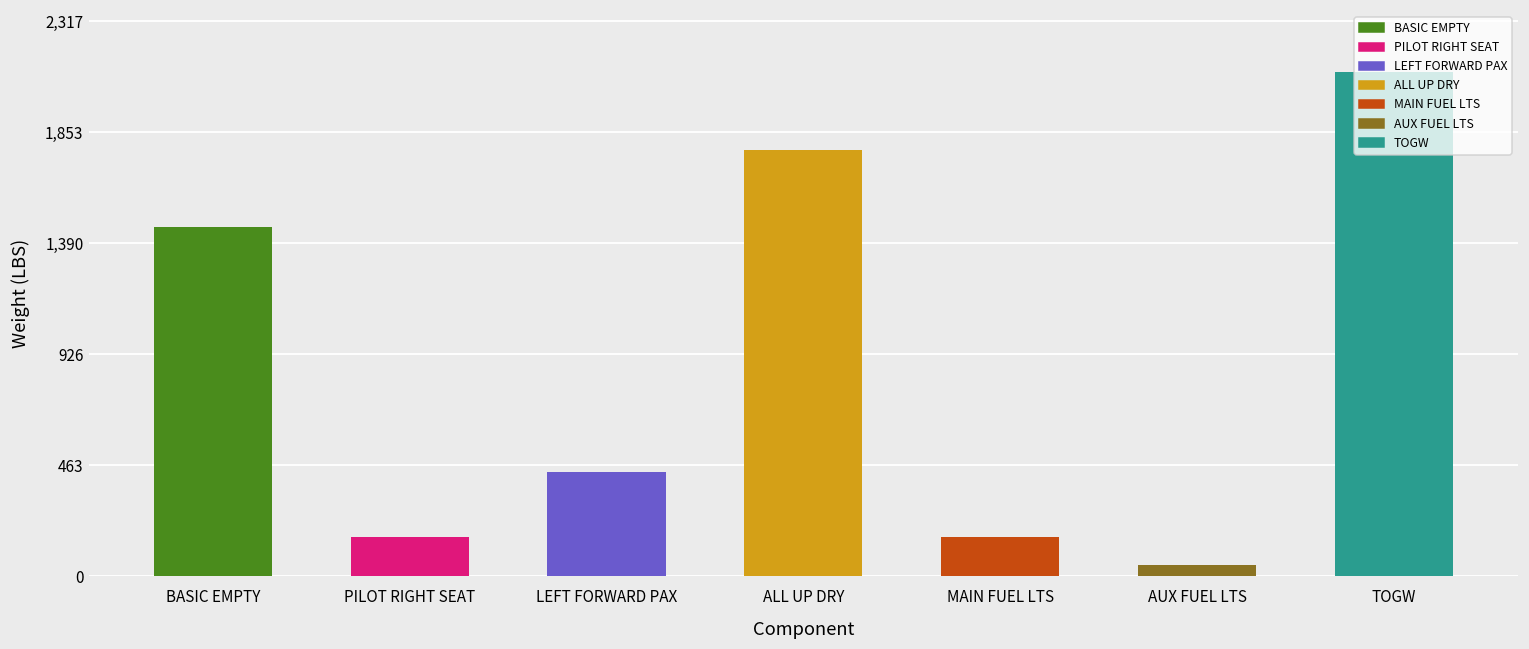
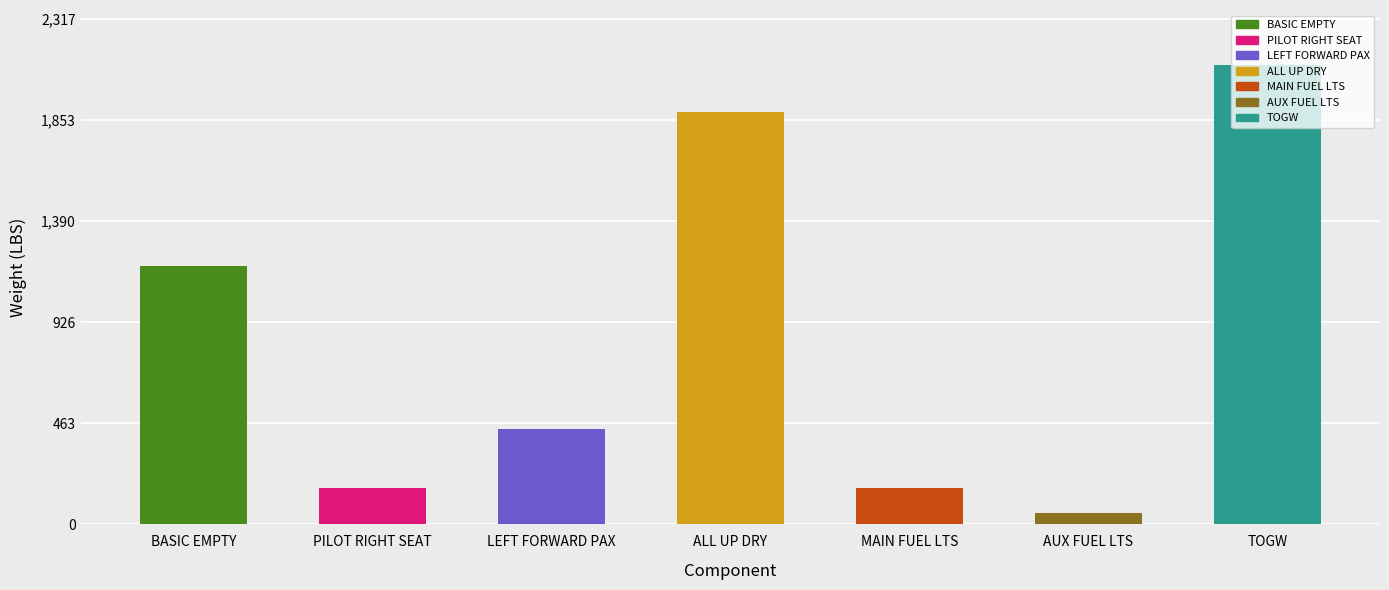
BASIC EMPTY: 1,460 -> 1,190
ALL UP DRY: 1,780 -> 1,890
